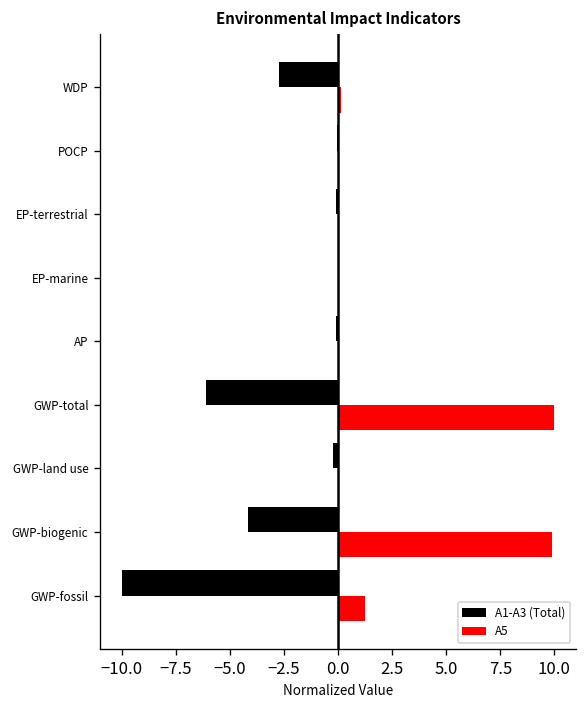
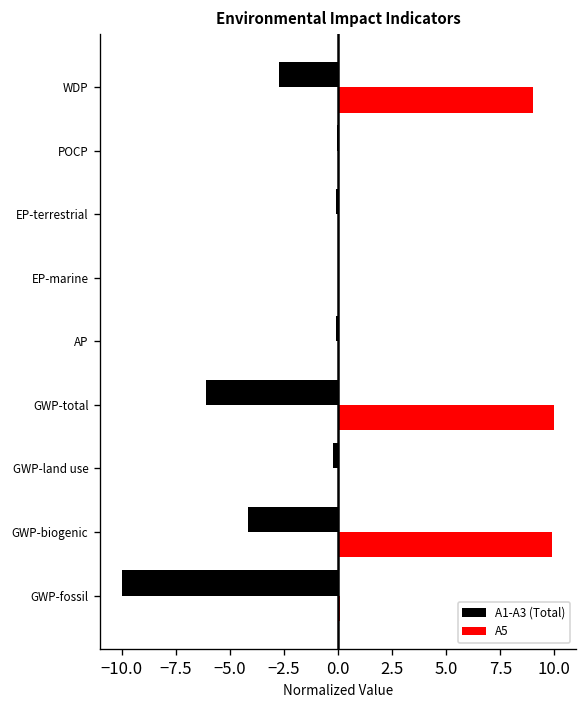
A5, WDP: 0.1 -> 9.0
A5, GWP-fossil: 1.2 -> 0.1
